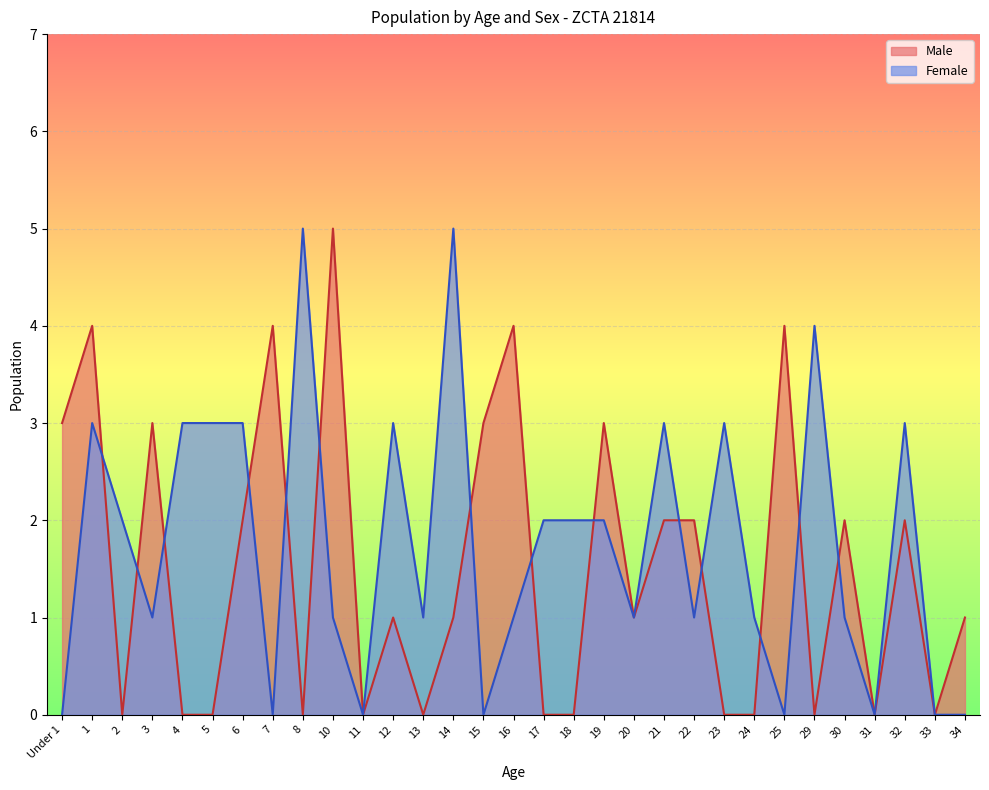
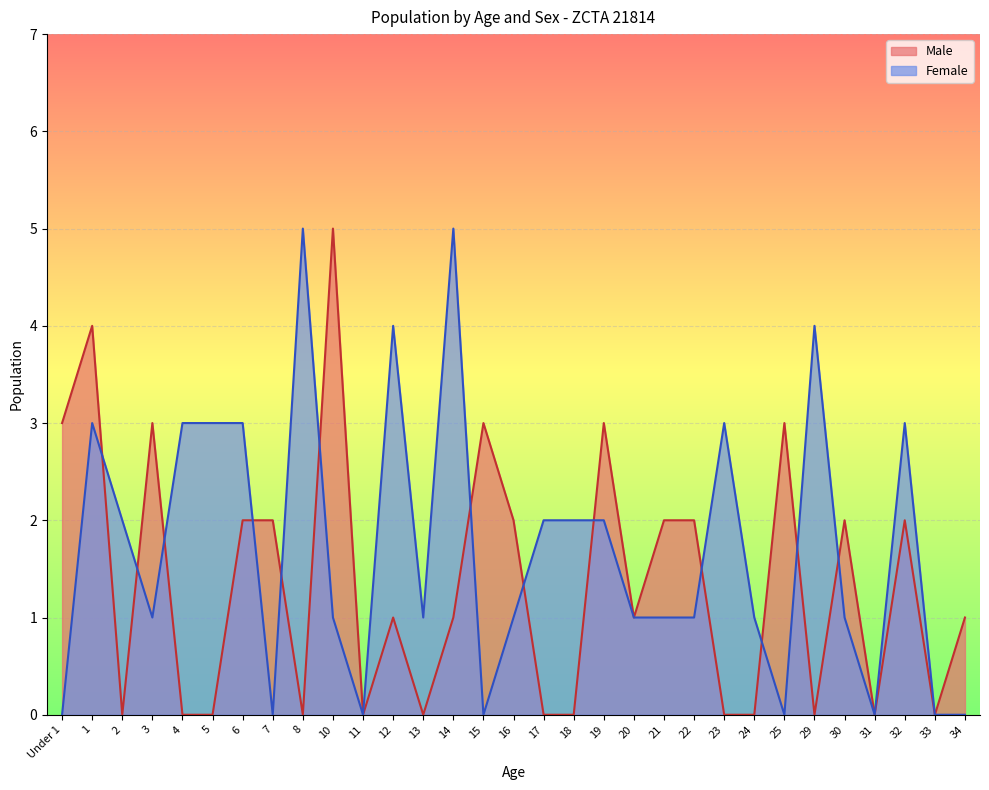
Male, 7: 4 -> 2
Female, 12: 3 -> 4
Male, 16: 4 -> 2
Female, 21: 3 -> 1
Male, 25: 4 -> 3
